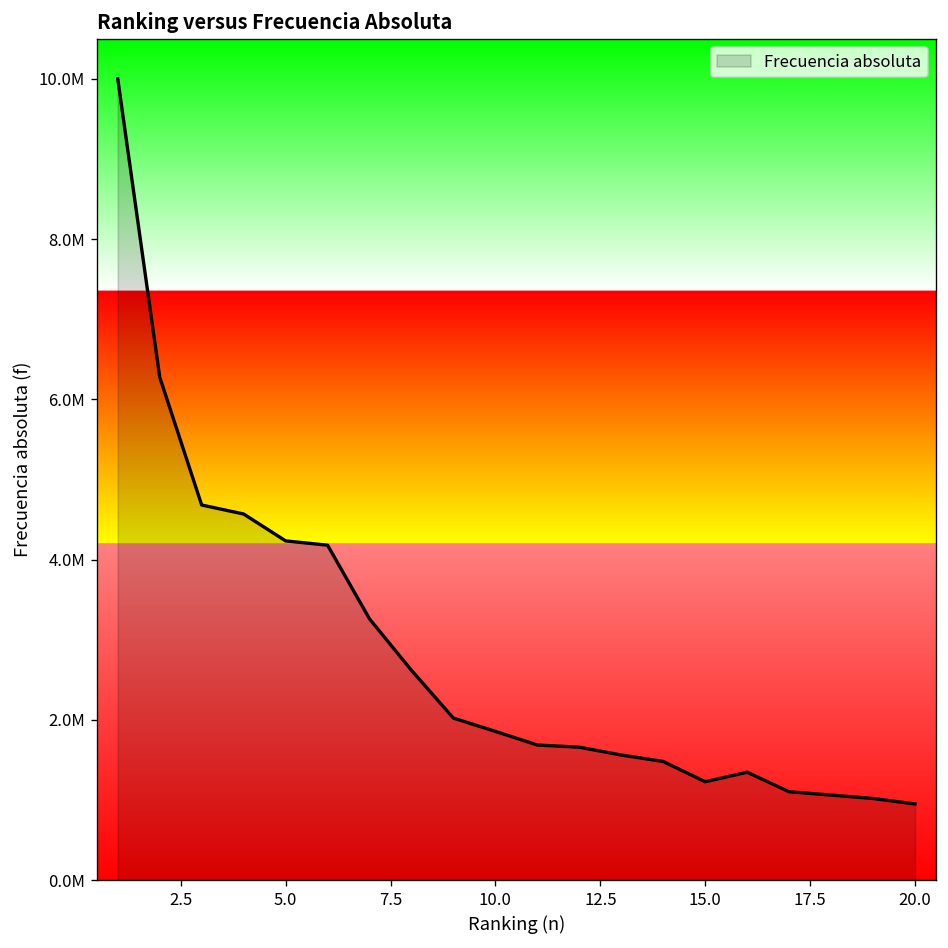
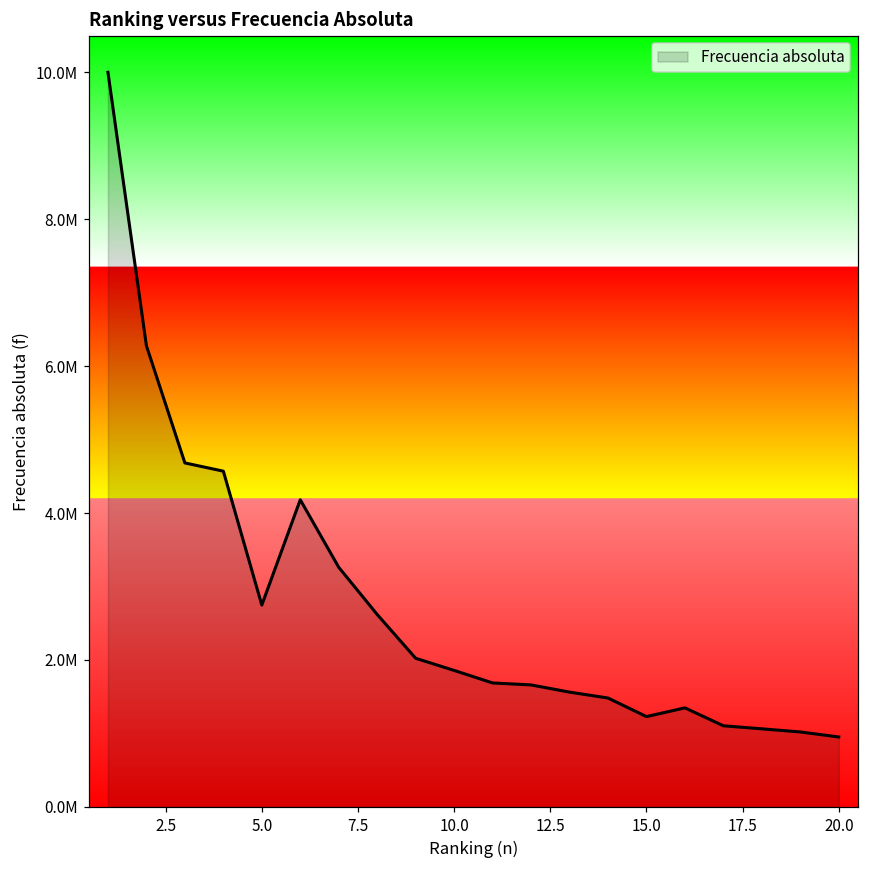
5.0: 4200000 -> 2700000
